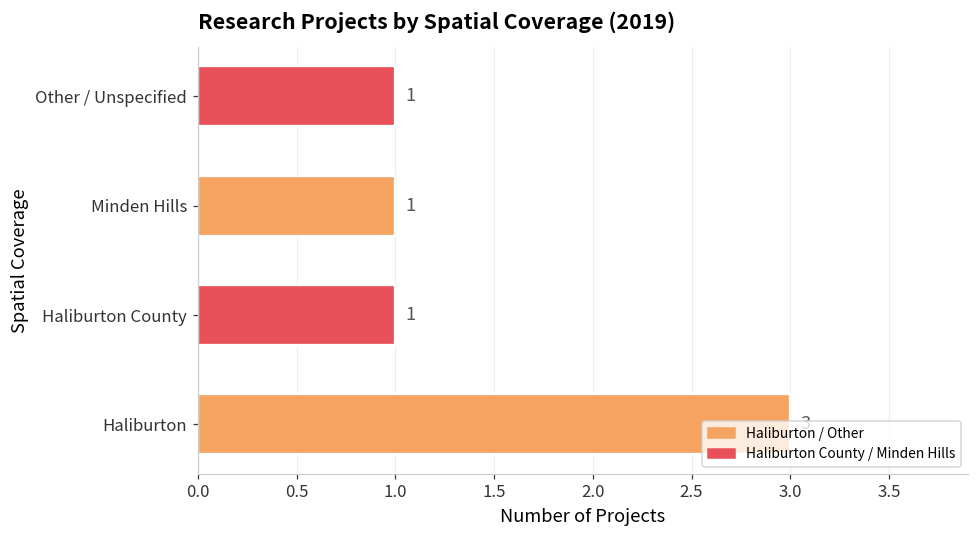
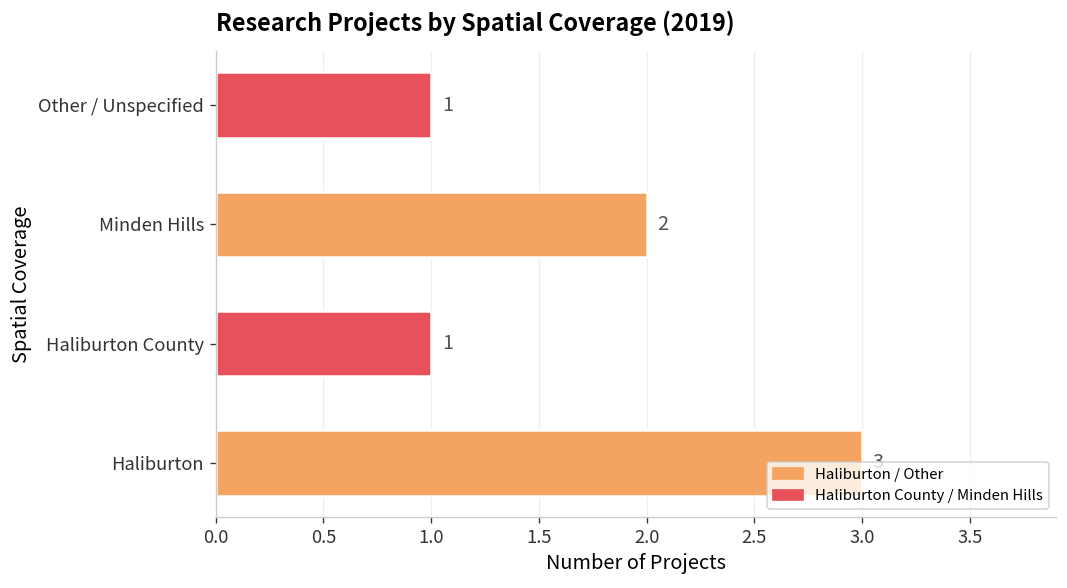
Minden Hills: 1 -> 2
